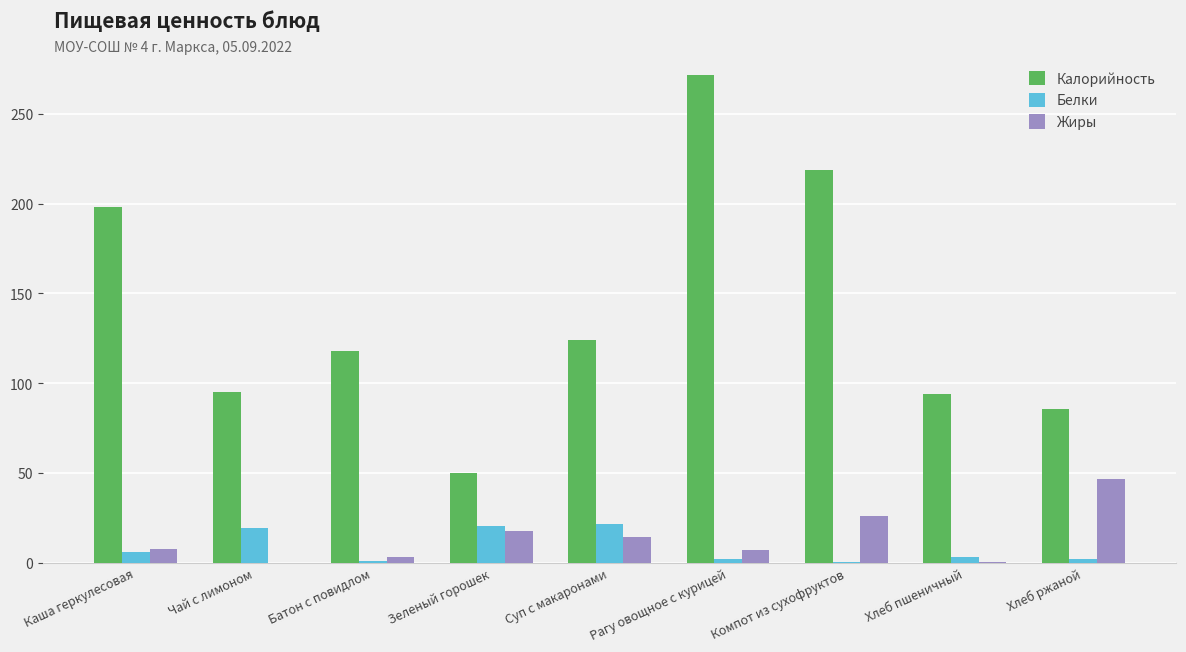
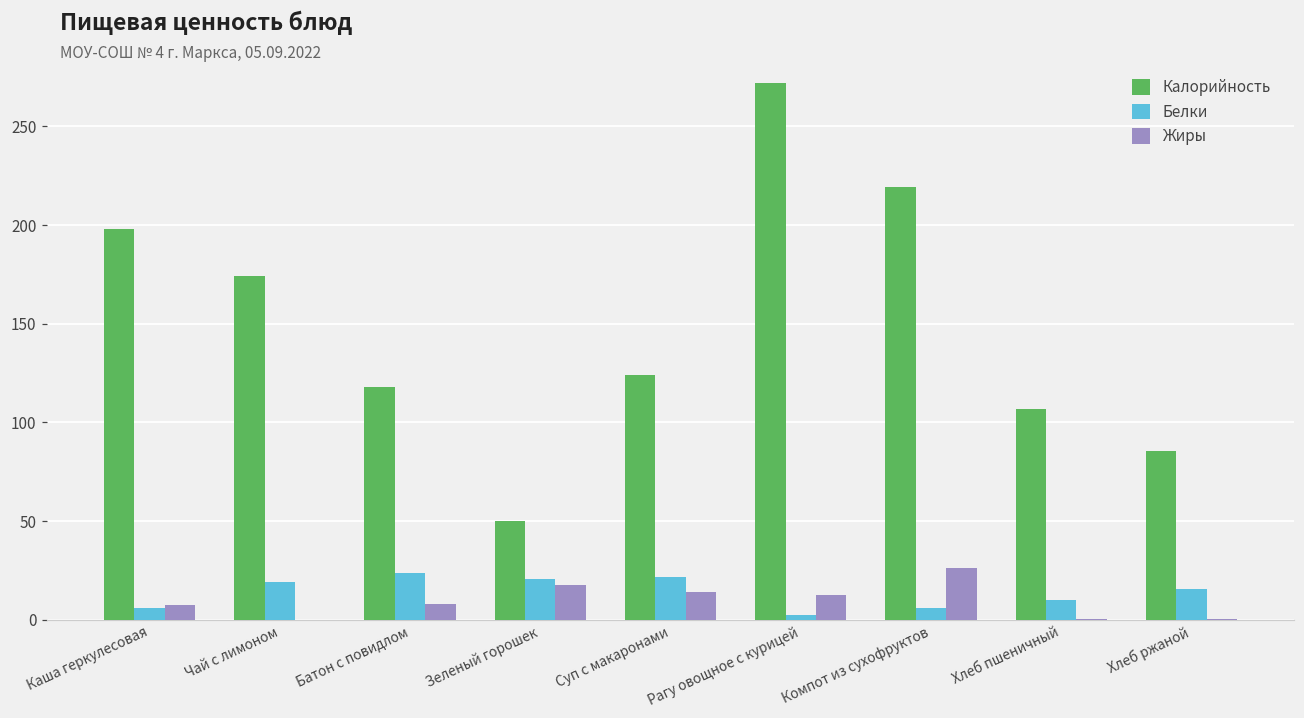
Калорийность, Чай с лимоном: 95 -> 174
Белки, Батон с повидлом: 1 -> 24
Жиры, Батон с повидлом: 3 -> 8
Жиры, Рагу овощное с курицей: 7 -> 12
Белки, Компот из сухофруктов: 1 -> 6
Калорийность, Хлеб пшеничный: 94 -> 107
Белки, Хлеб пшеничный: 3 -> 10
Белки, Хлеб ржаной: 2 -> 16
Жиры, Хлеб ржаной: 47 -> 0
